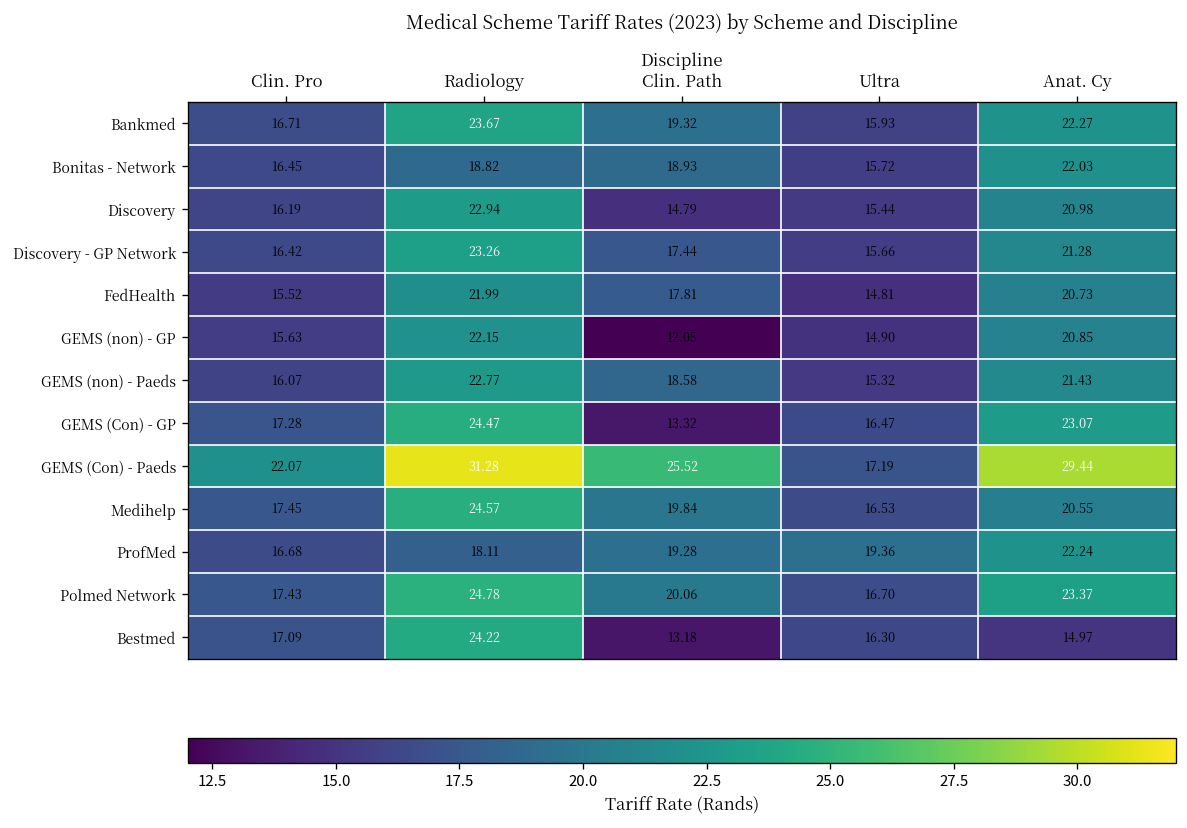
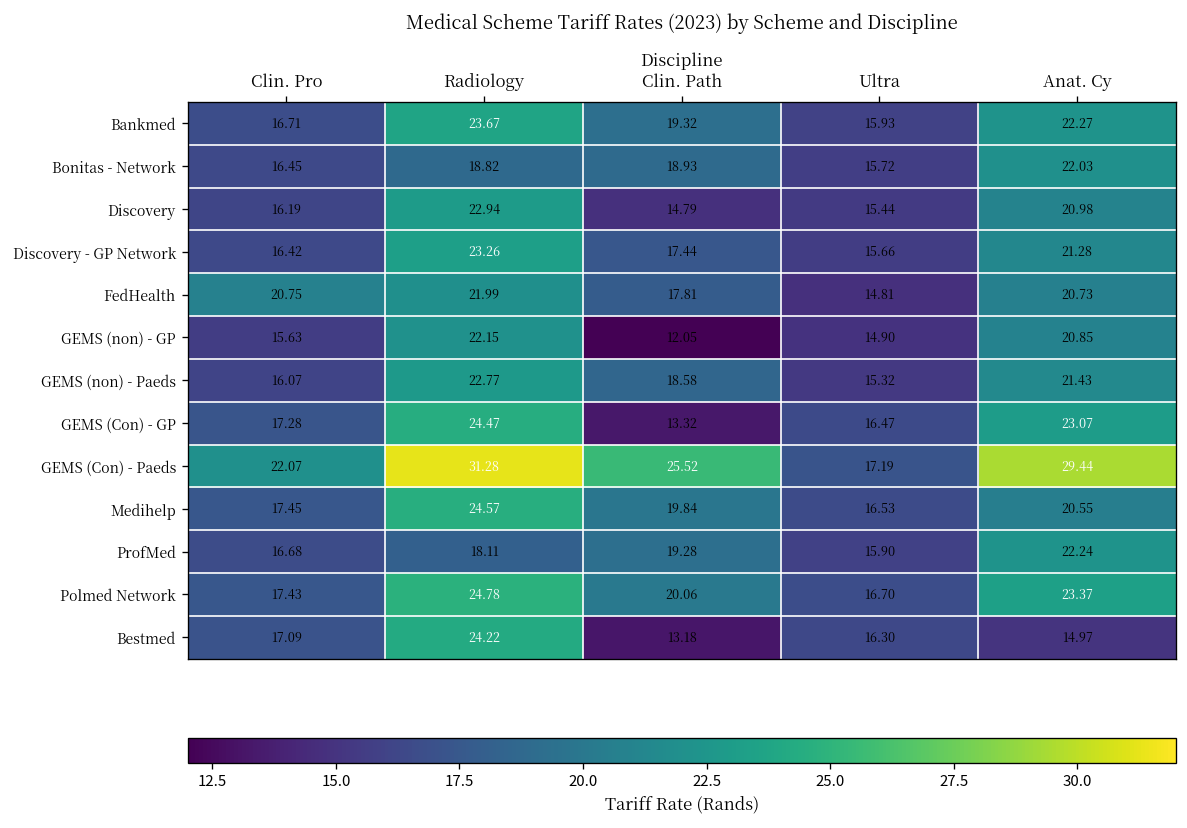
FedHealth, Clin. Pro: 15.52 -> 20.75
ProfMed, Ultra: 19.36 -> 15.90
